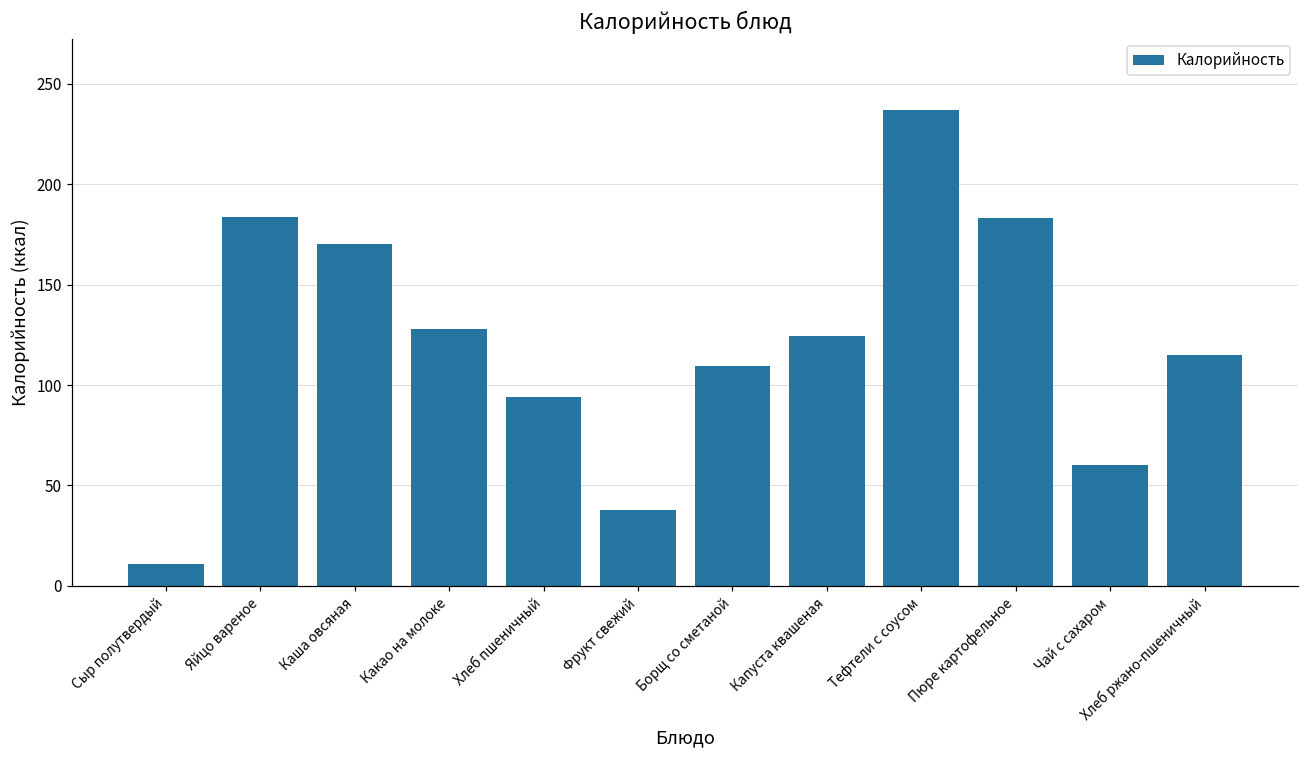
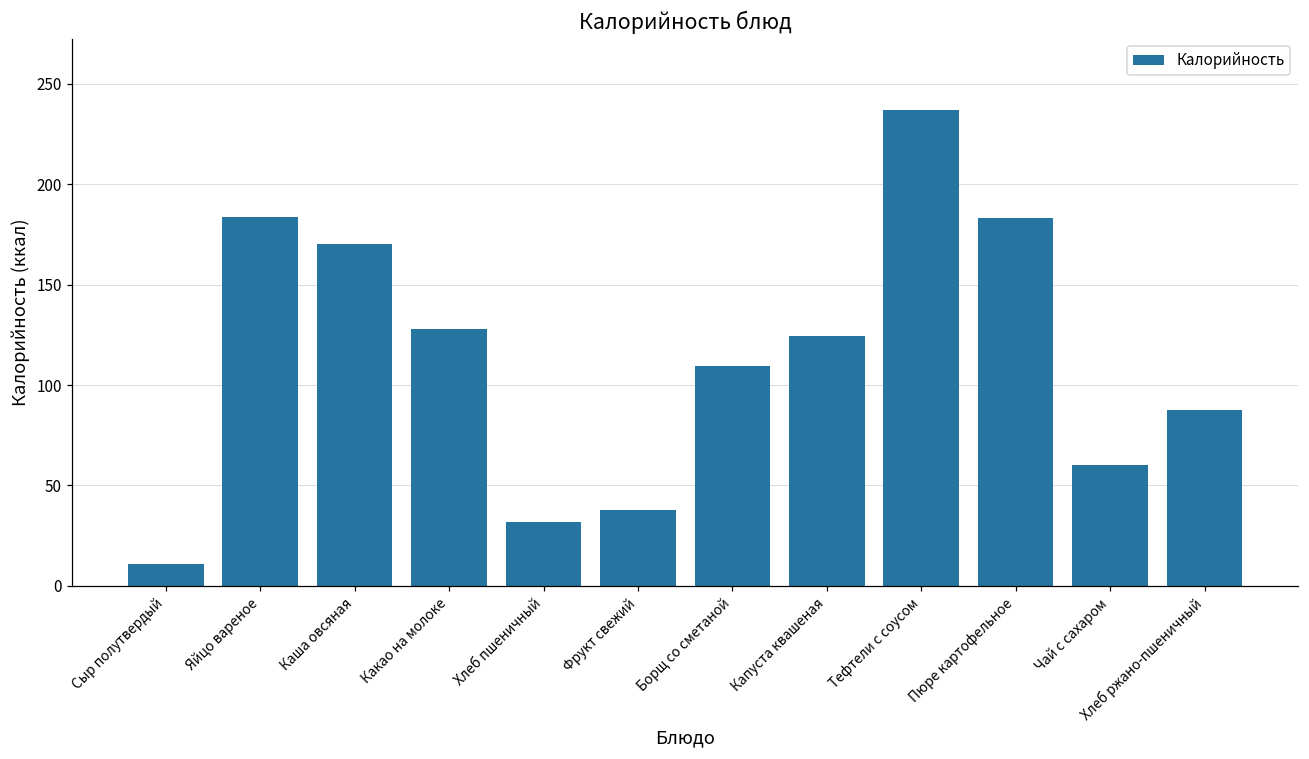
Хлеб пшеничный: 94 -> 32
Хлеб ржано-пшеничный: 115 -> 87
